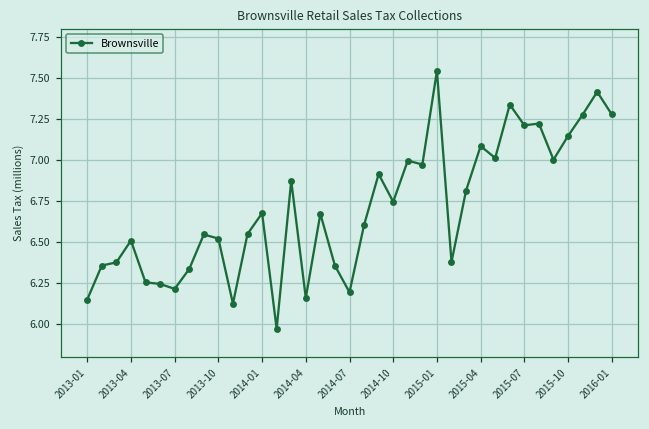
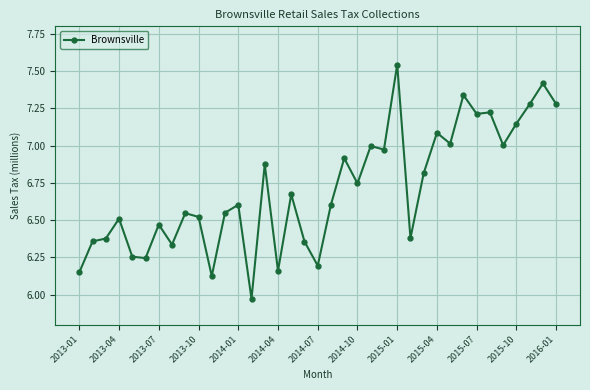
2013-07: 6.22 -> 6.47
2014-01: 6.68 -> 6.60
